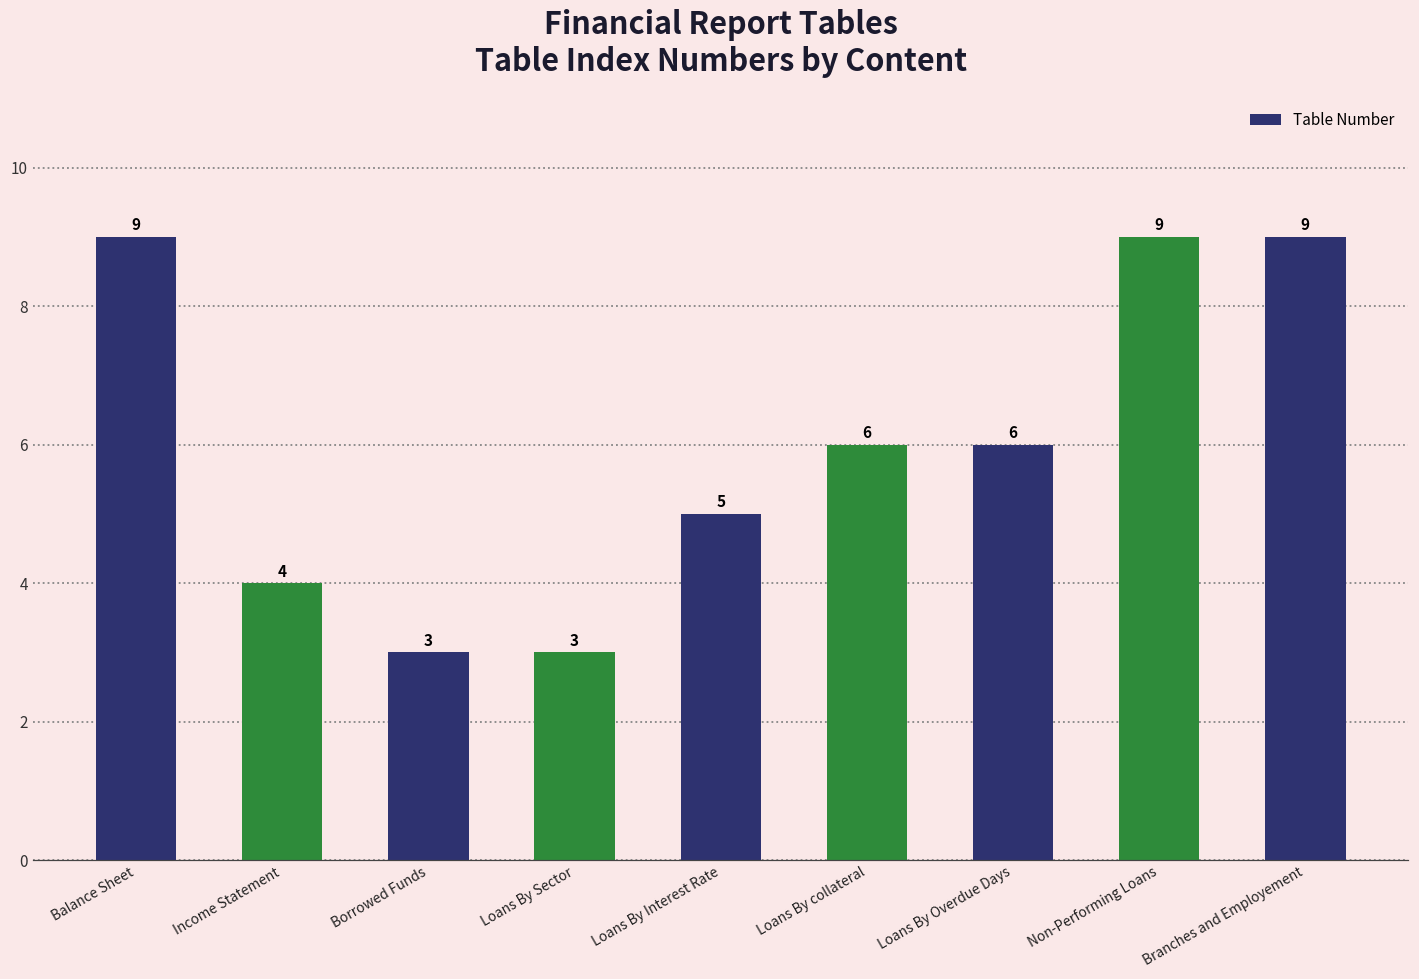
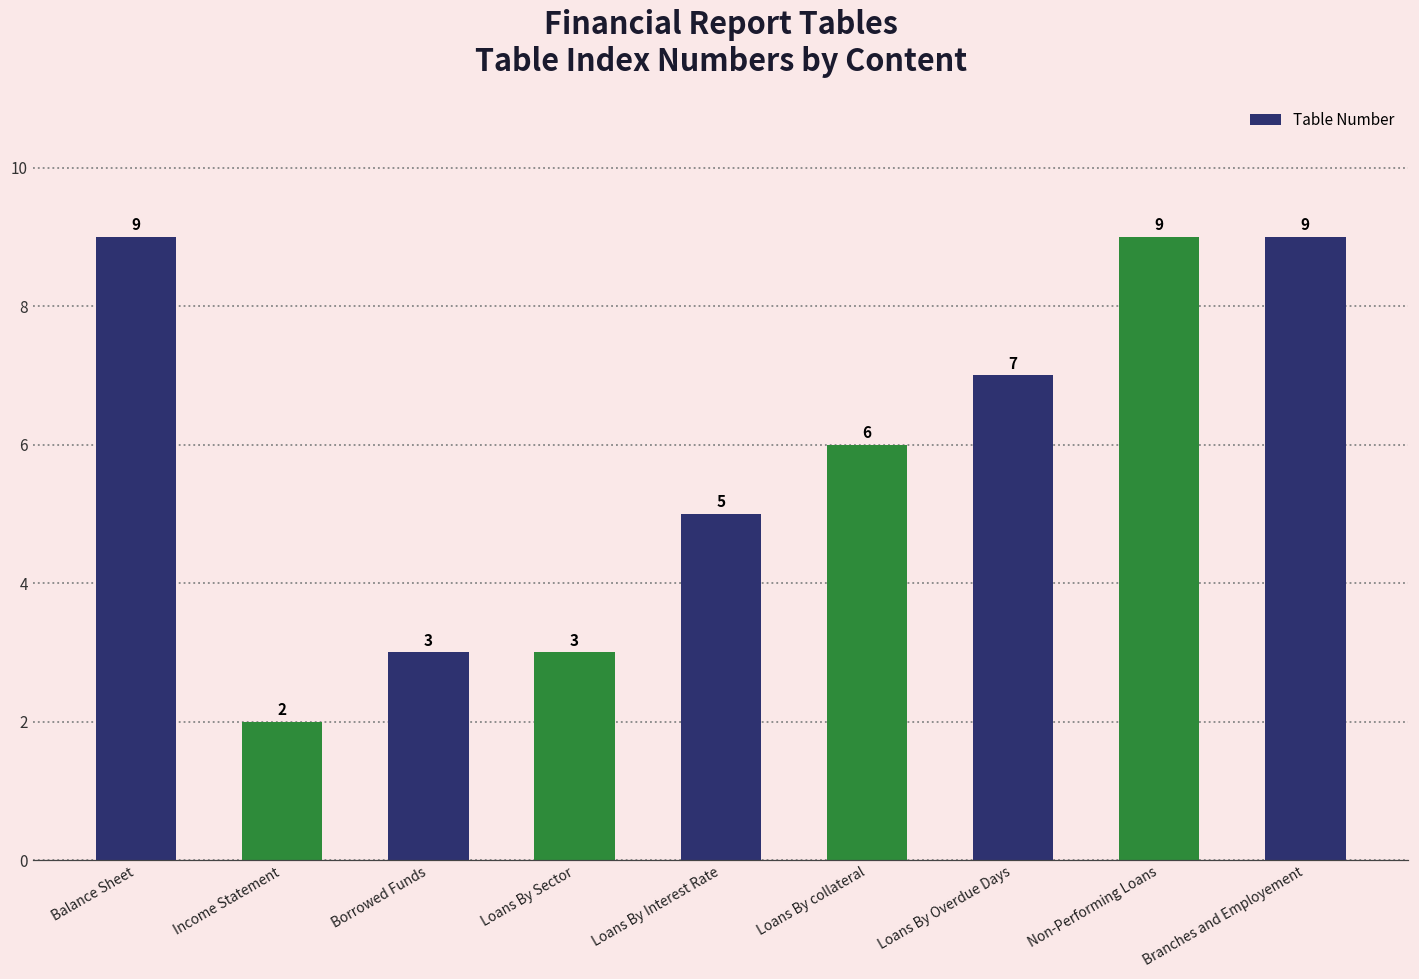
Income Statement: 4 -> 2
Loans By Overdue Days: 6 -> 7
